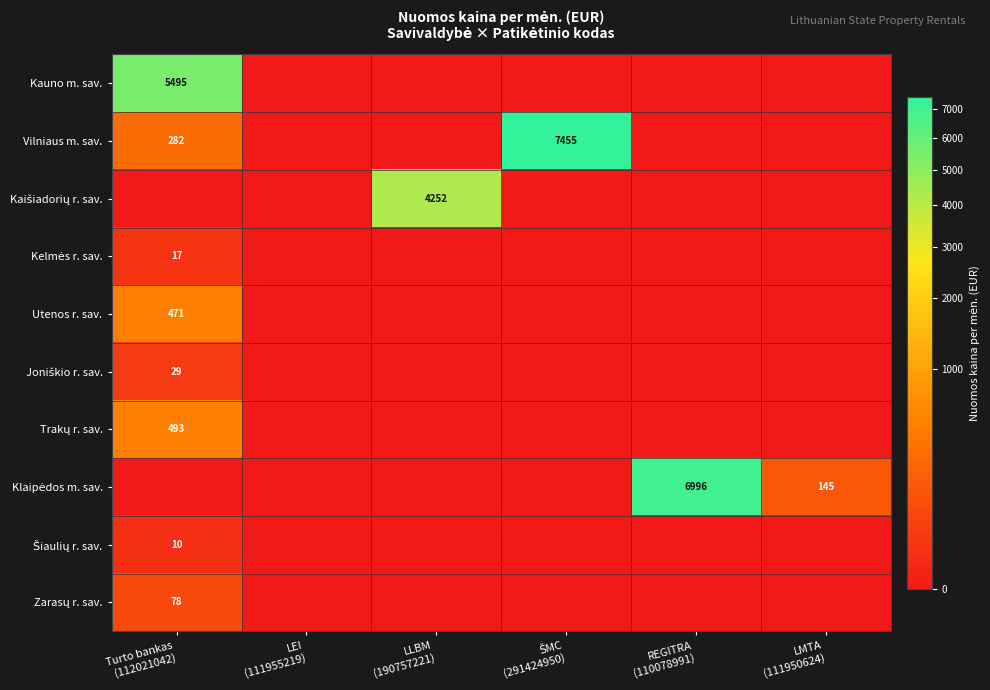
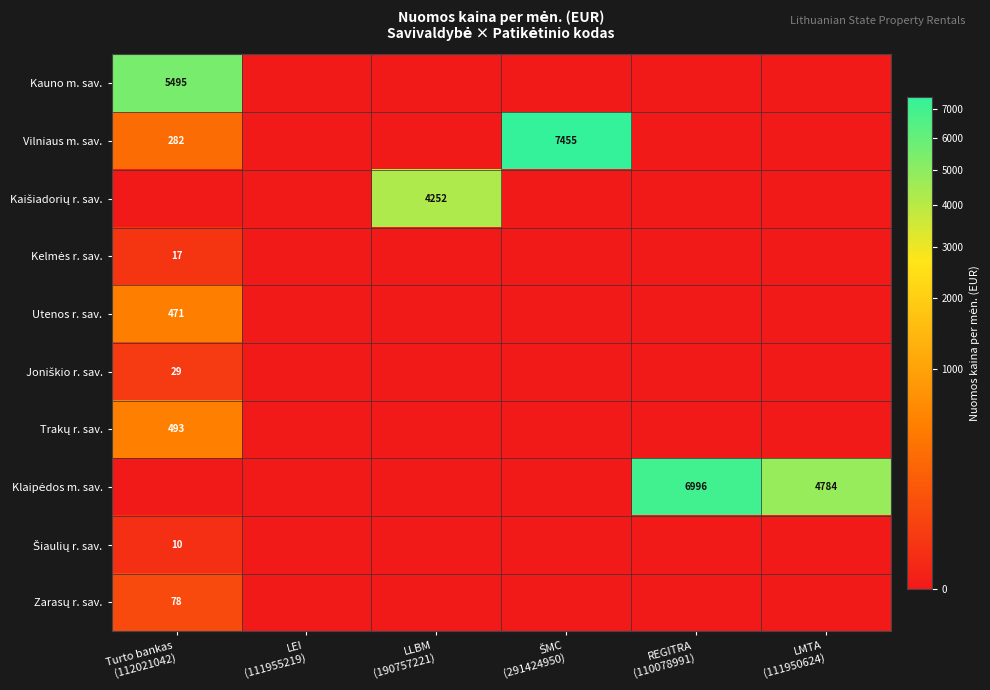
Klaipėdos m. sav., LMTA (111950624): 145 -> 4784
